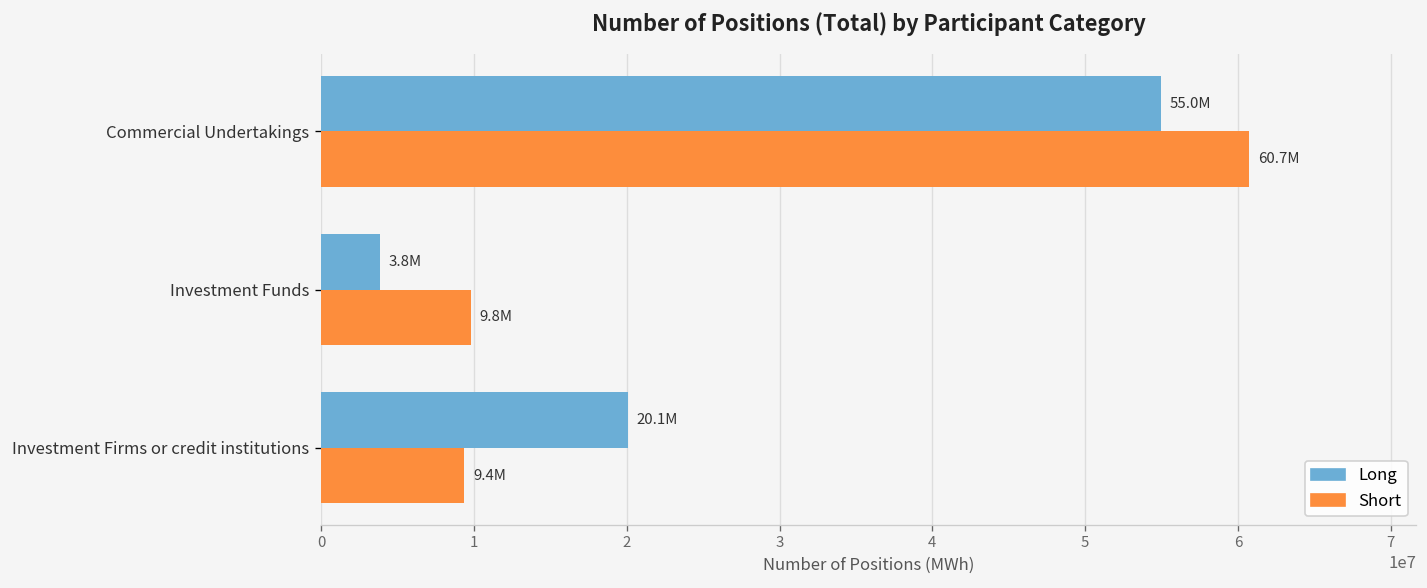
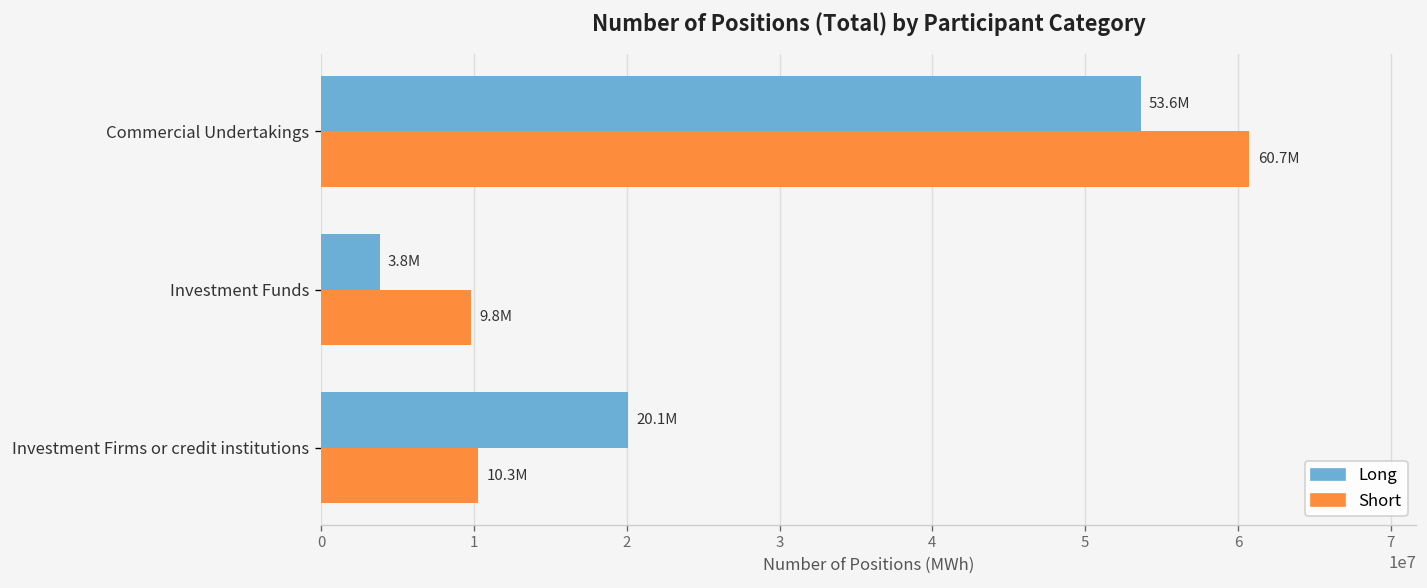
Long, Commercial Undertakings: 55.0M -> 53.6M
Short, Investment Firms or credit institutions: 9.4M -> 10.3M
